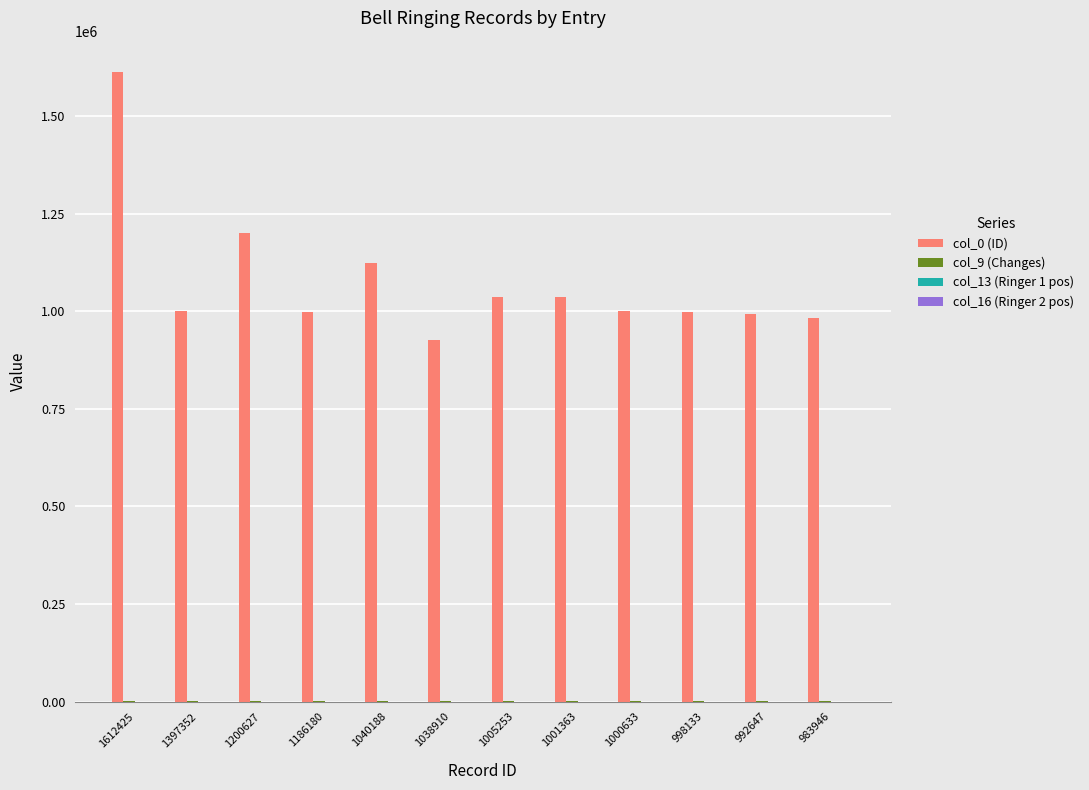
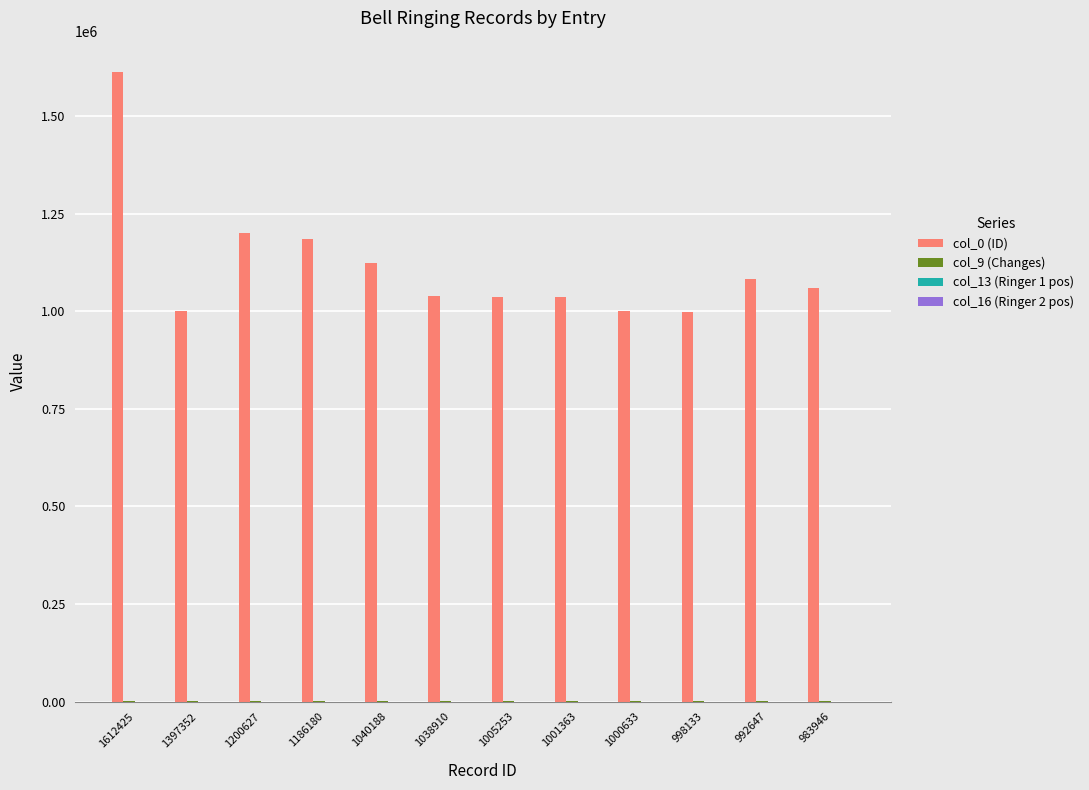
col_0 (ID), 1186180: 1000000 -> 1190000
col_0 (ID), 1038910: 930000 -> 1040000
col_0 (ID), 992647: 990000 -> 1080000
col_0 (ID), 983946: 980000 -> 1060000
